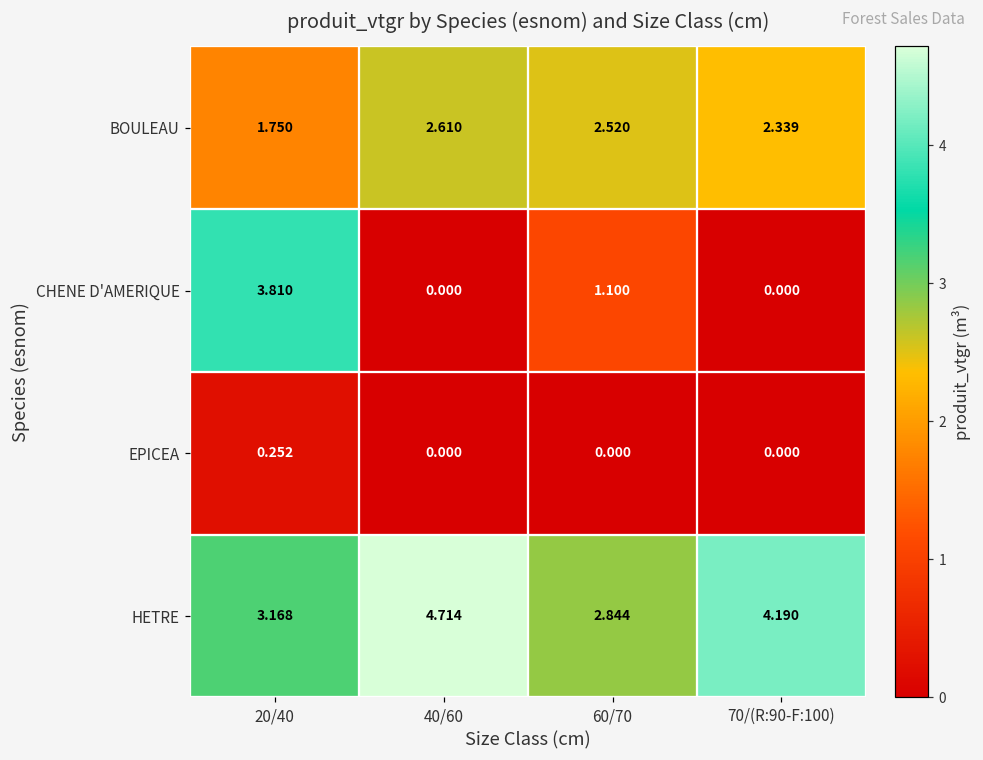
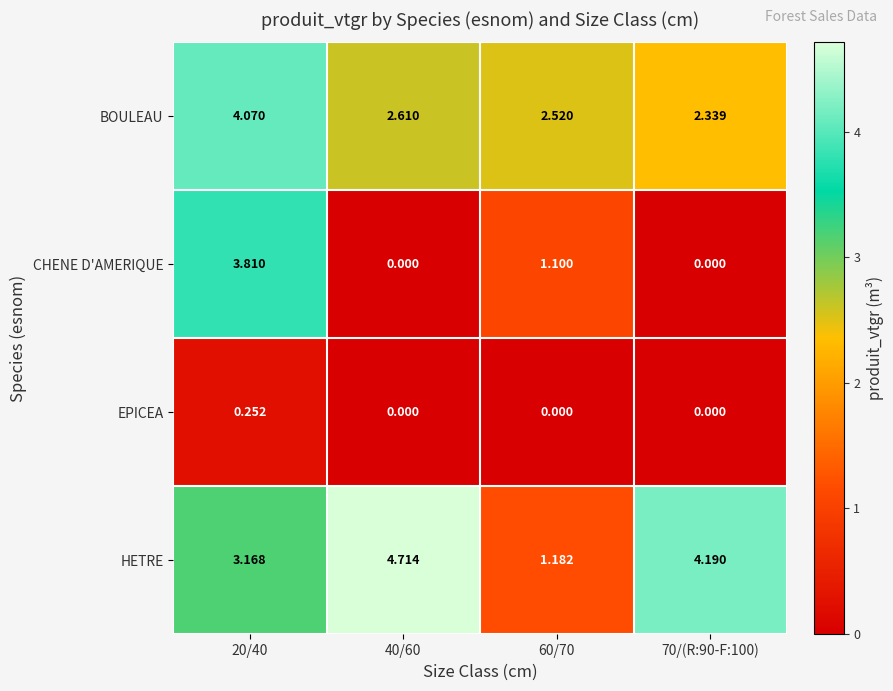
BOULEAU, 20/40: 1.750 -> 4.070
HETRE, 60/70: 2.844 -> 1.182
